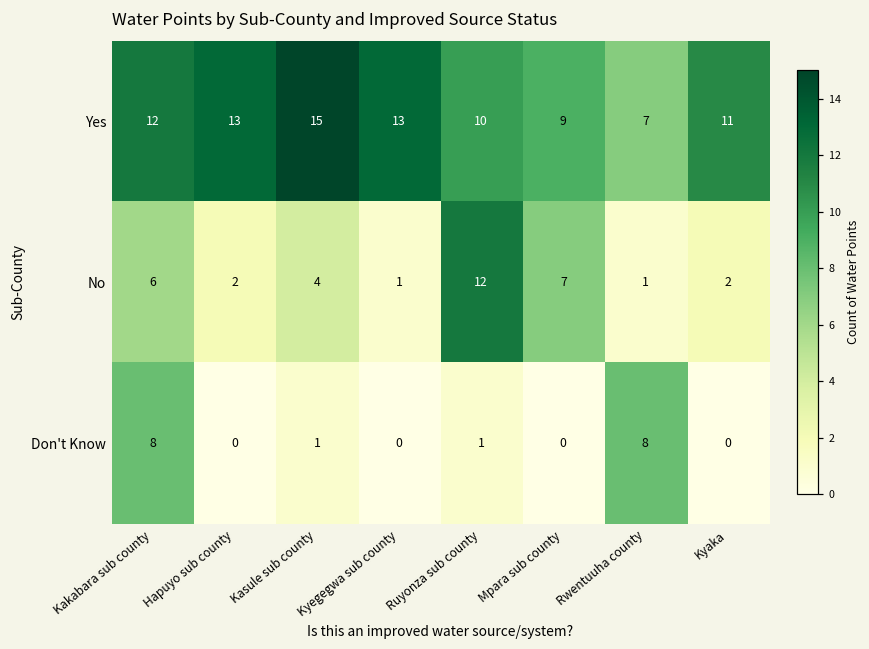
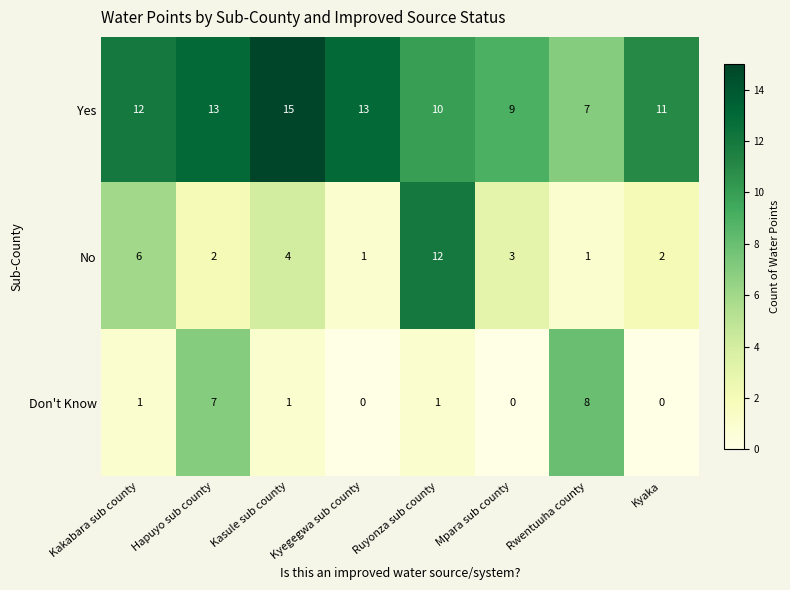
No, Mpara sub county: 7 -> 3
Don't Know, Kakabara sub county: 8 -> 1
Don't Know, Hapuyo sub county: 0 -> 7
